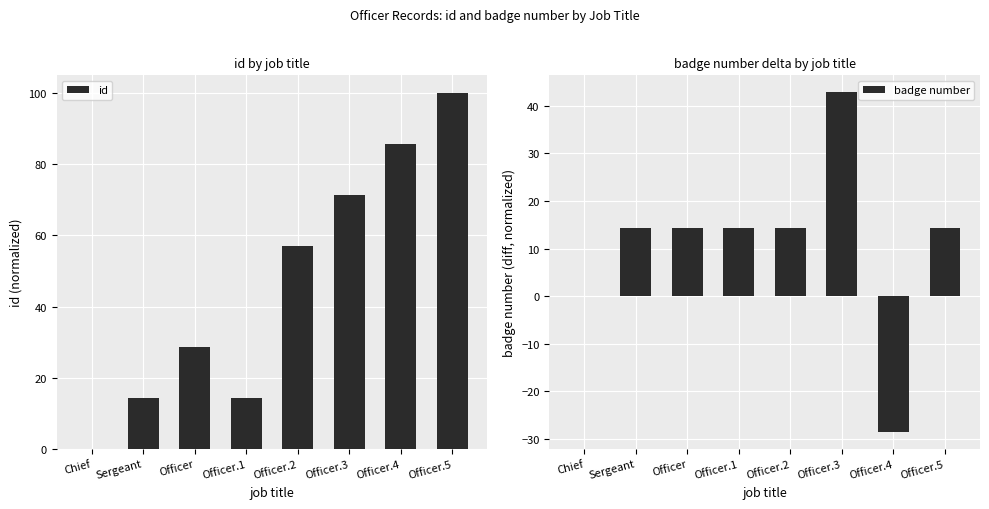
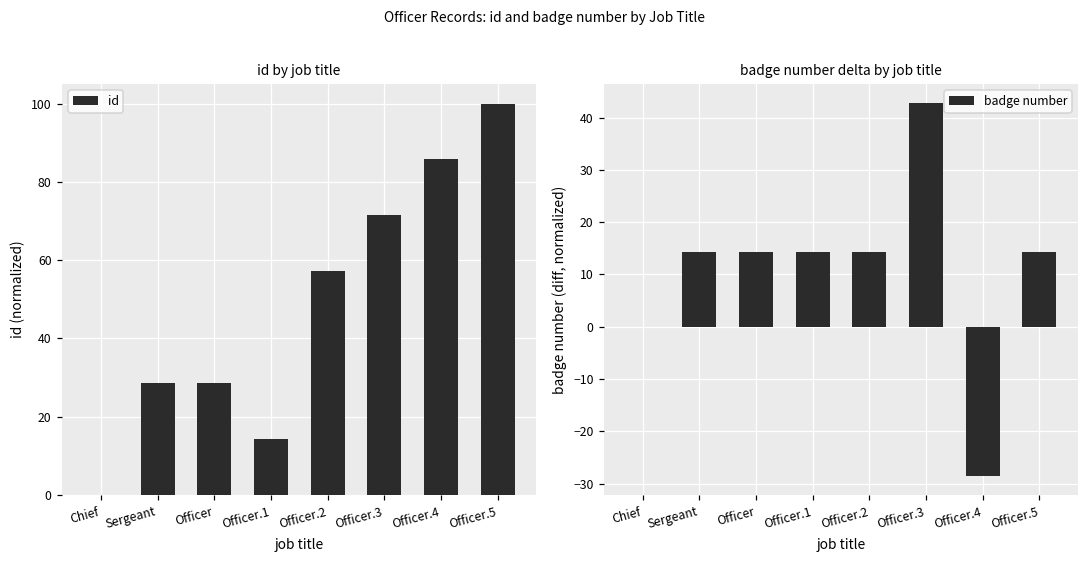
id by job title, Sergeant: 14 -> 29
